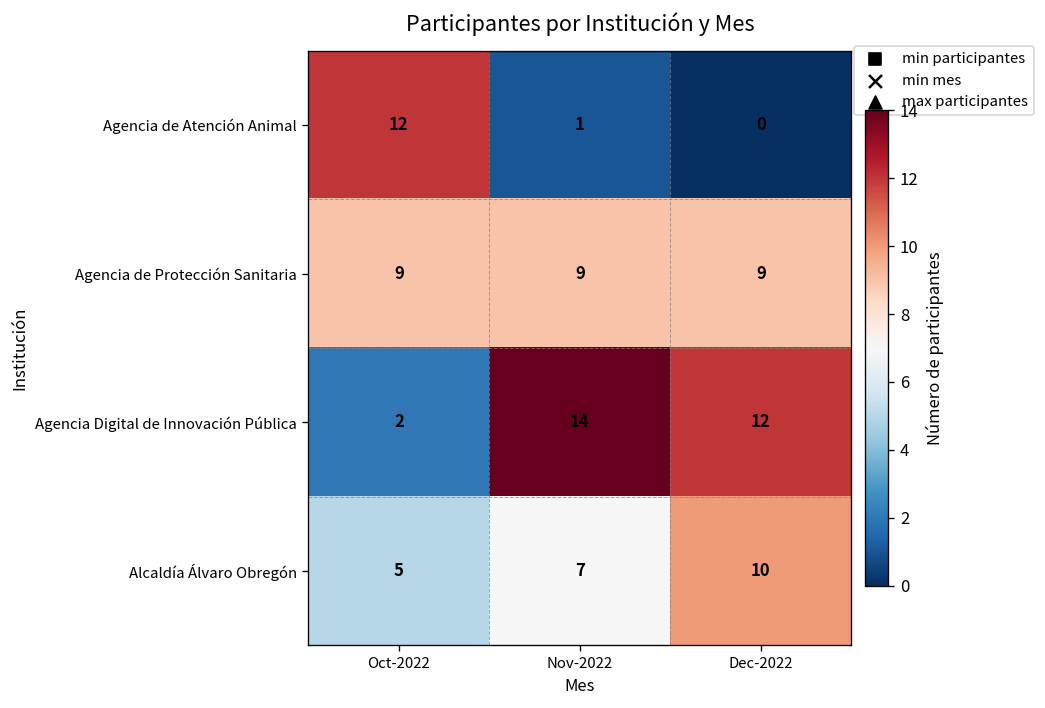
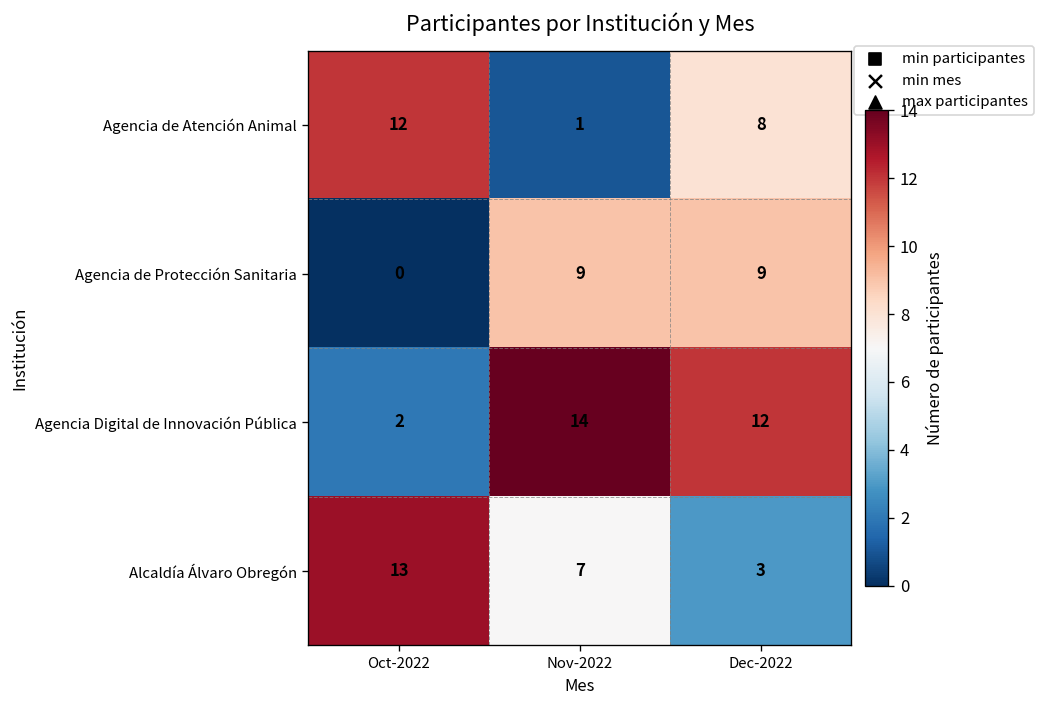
Agencia de Atención Animal, Dec-2022: 0 -> 8
Agencia de Protección Sanitaria, Oct-2022: 9 -> 0
Alcaldía Álvaro Obregón, Oct-2022: 5 -> 13
Alcaldía Álvaro Obregón, Dec-2022: 10 -> 3
